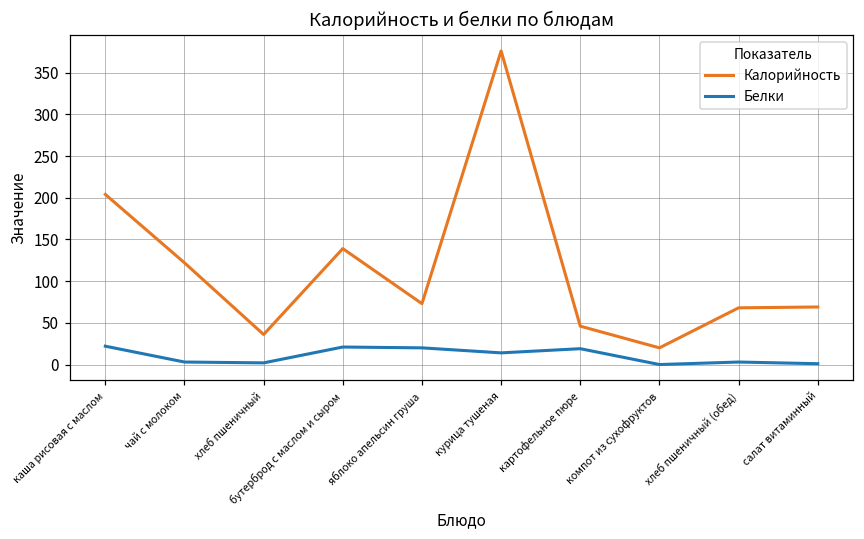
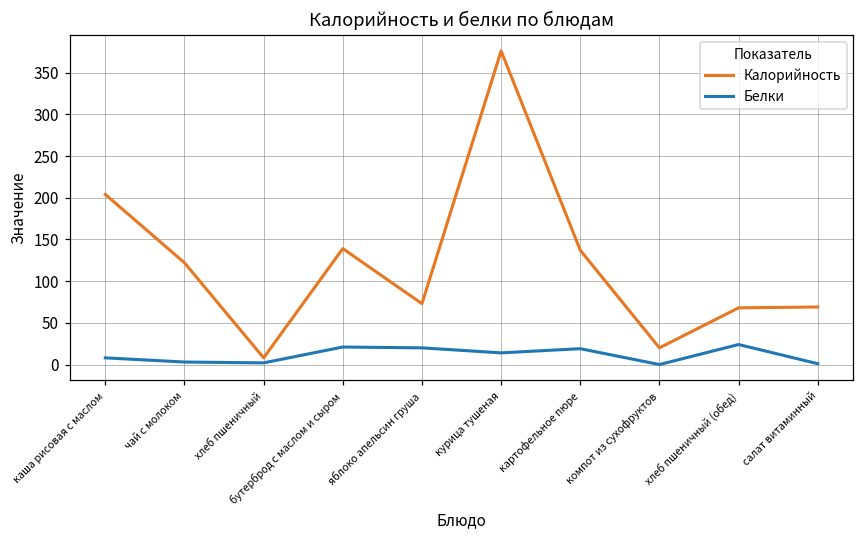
Белки, каша рисовая с маслом: 20 -> 10
Калорийность, хлеб пшеничный: 40 -> 10
Калорийность, картофельное пюре: 50 -> 140
Белки, хлеб пшеничный (обед): 0 -> 20
